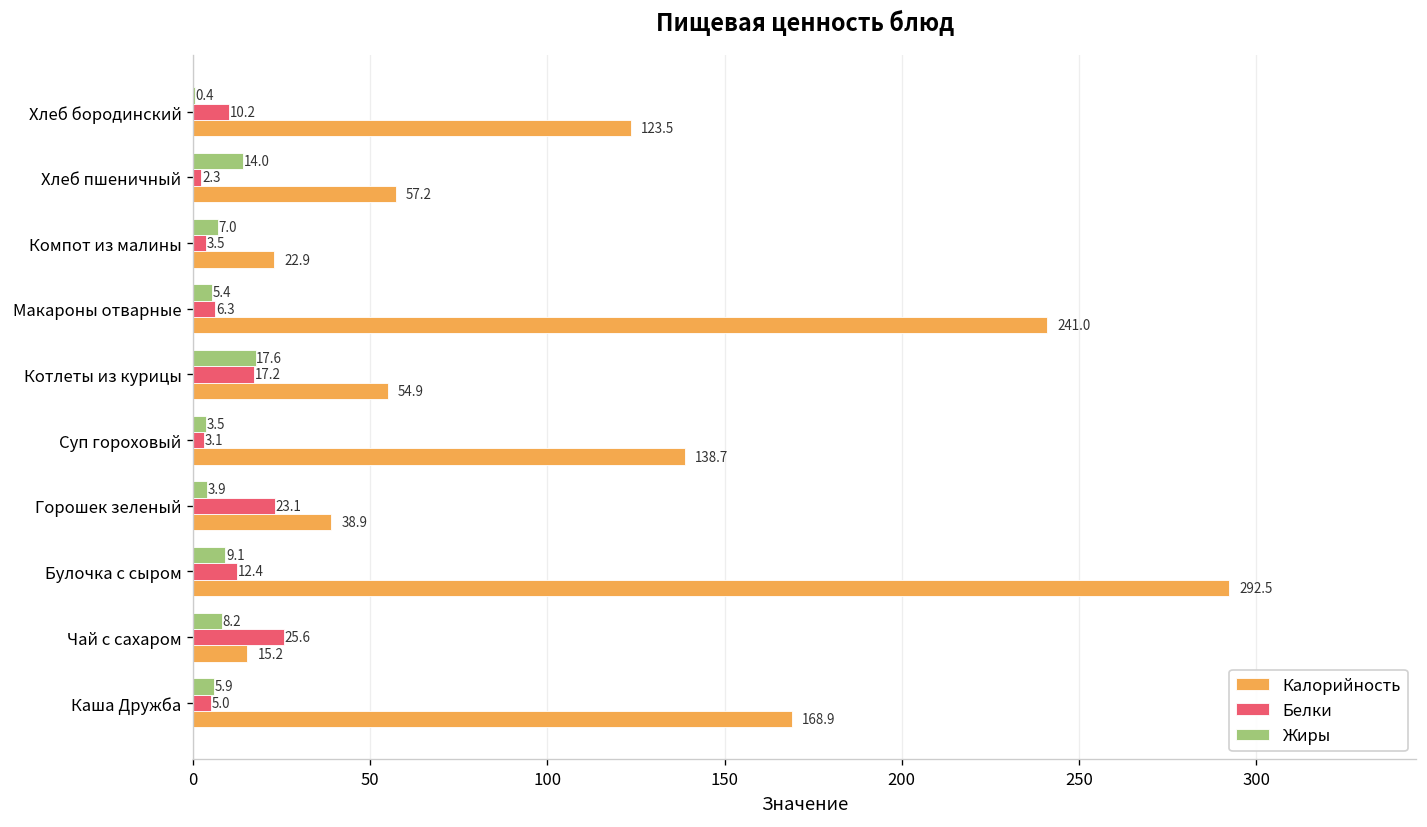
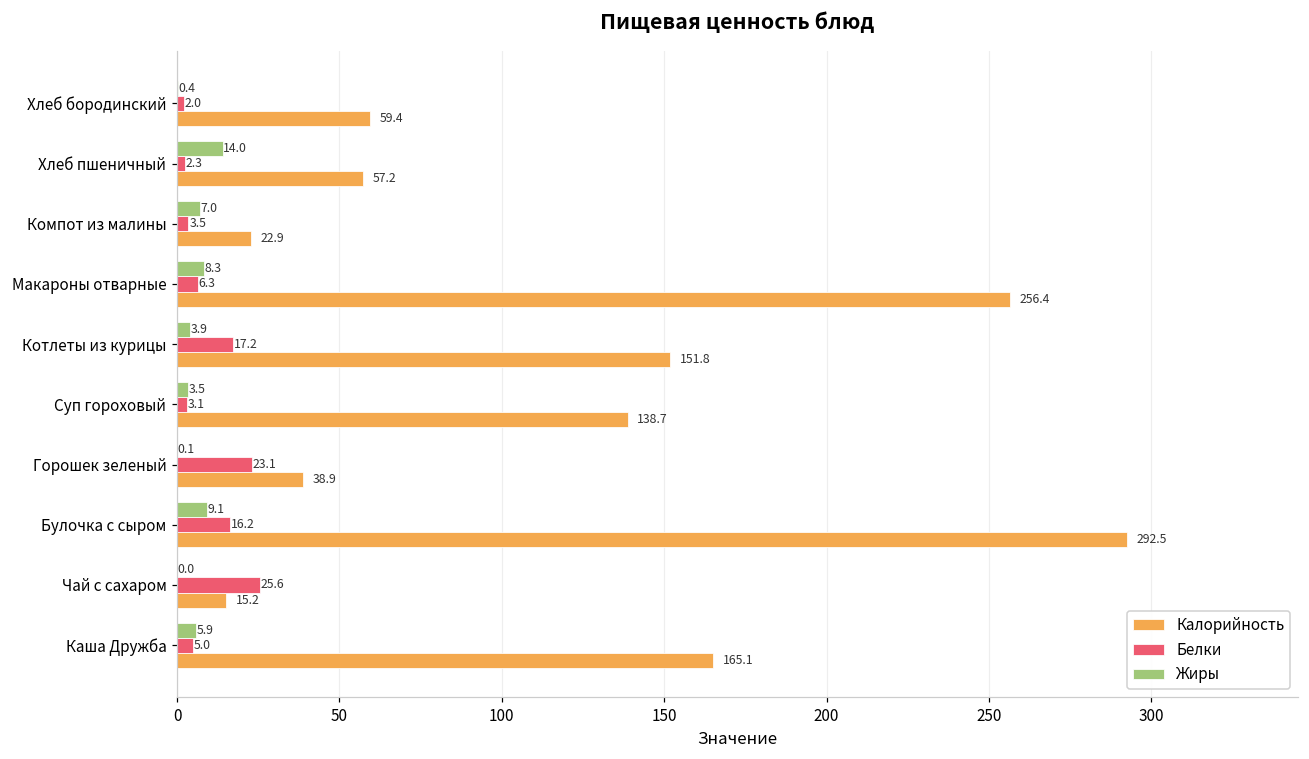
Белки, Хлеб бородинский: 10.2 -> 2.0
Калорийность, Хлеб бородинский: 123.5 -> 59.4
Жиры, Макароны отварные: 5.4 -> 8.3
Калорийность, Макароны отварные: 241.0 -> 256.4
Жиры, Котлеты из курицы: 17.6 -> 3.9
Калорийность, Котлеты из курицы: 54.9 -> 151.8
Жиры, Горошек зеленый: 3.9 -> 0.1
Белки, Булочка с сыром: 12.4 -> 16.2
Жиры, Чай с сахаром: 8.2 -> 0.0
Калорийность, Каша Дружба: 168.9 -> 165.1
